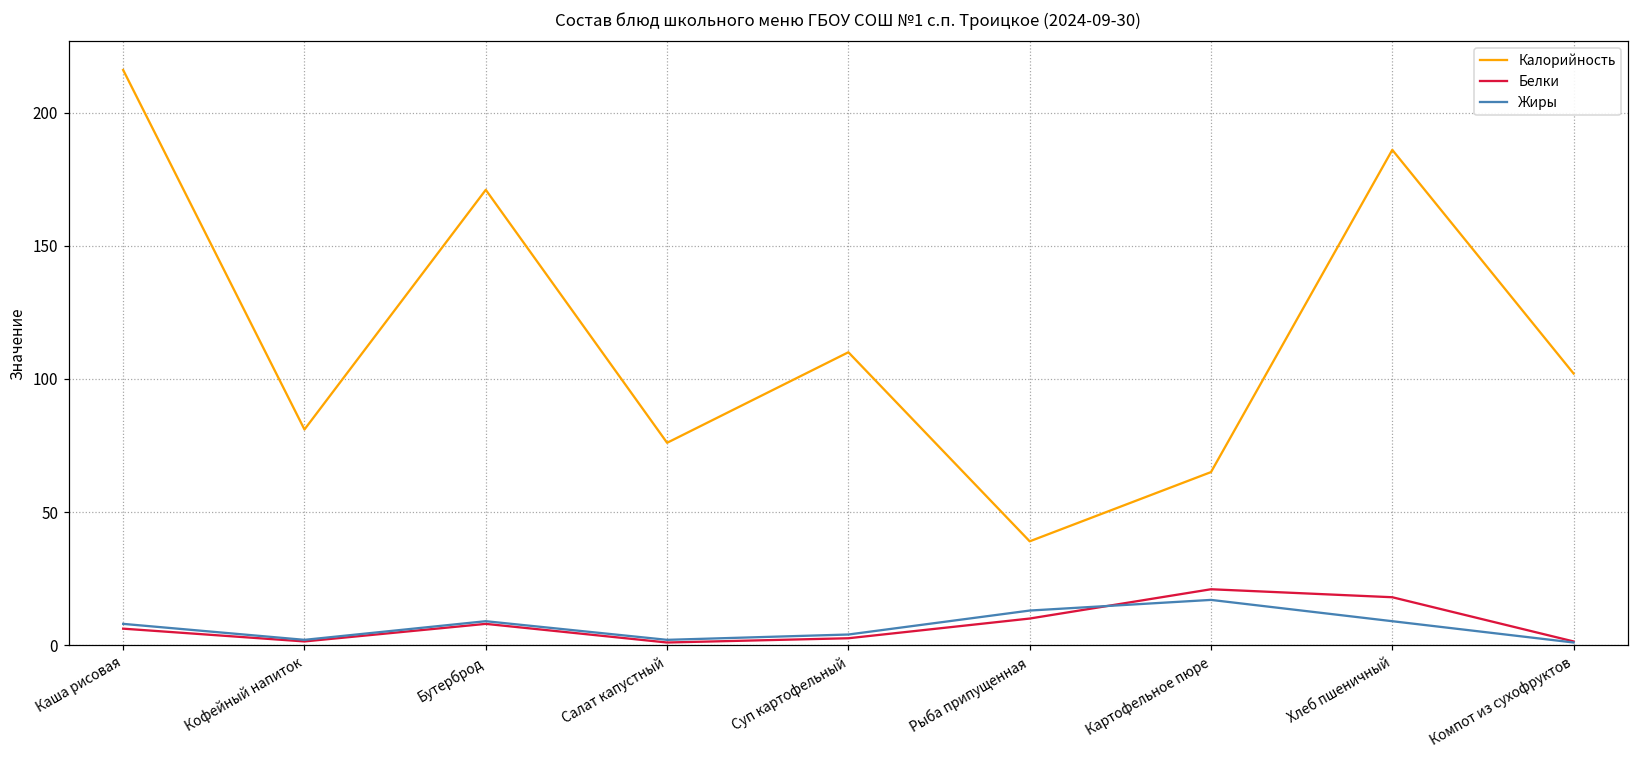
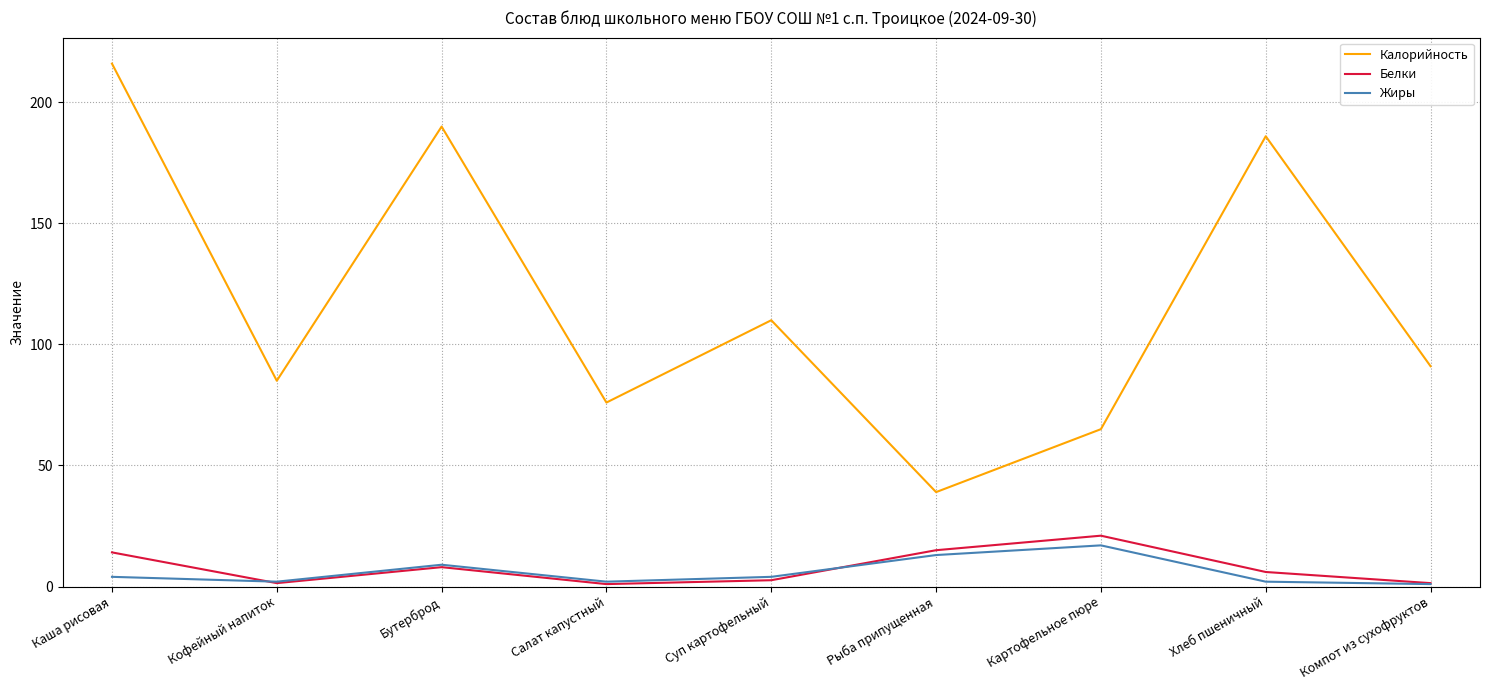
Белки, Каша рисовая: 6 -> 14
Жиры, Каша рисовая: 8 -> 4
Калорийность, Кофейный напиток: 81 -> 85
Калорийность, Бутерброд: 171 -> 190
Белки, Рыба припущенная: 10 -> 15
Белки, Хлеб пшеничный: 18 -> 6
Жиры, Хлеб пшеничный: 9 -> 2
Калорийность, Компот из сухофруктов: 102 -> 91
